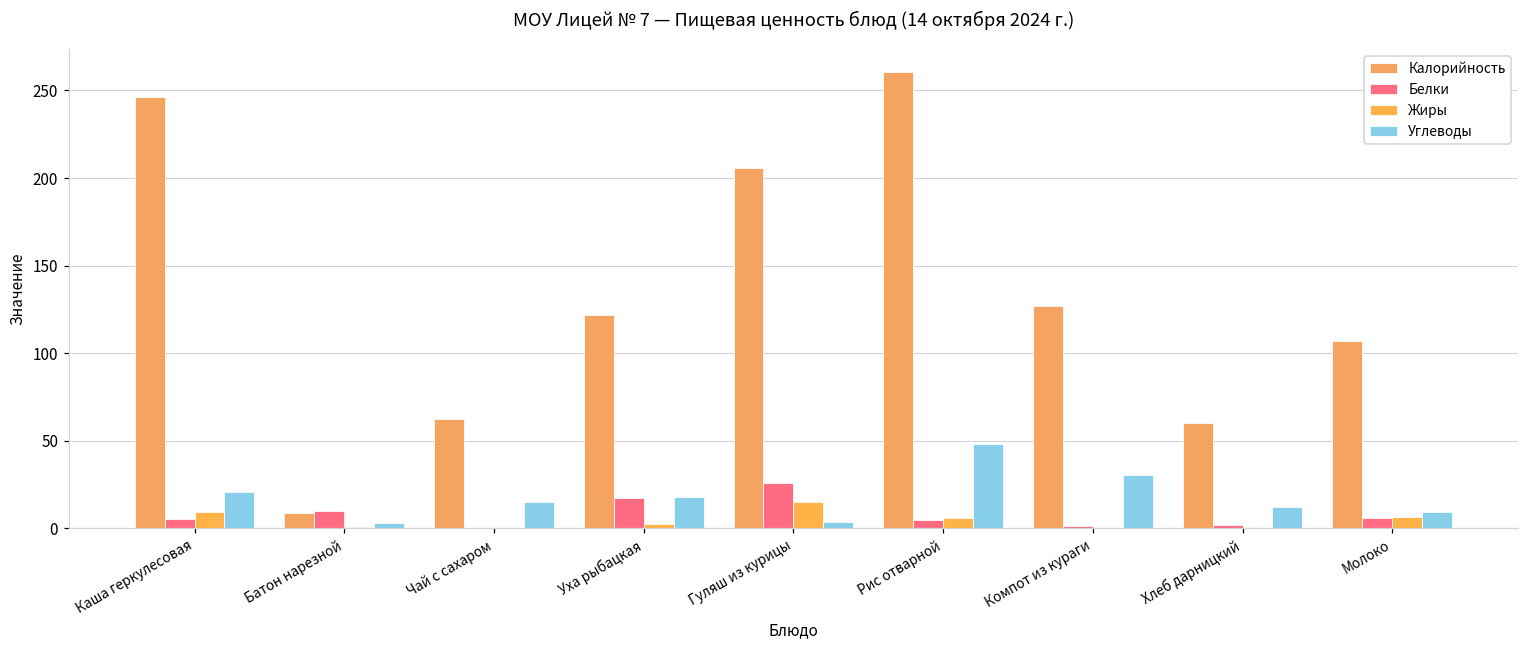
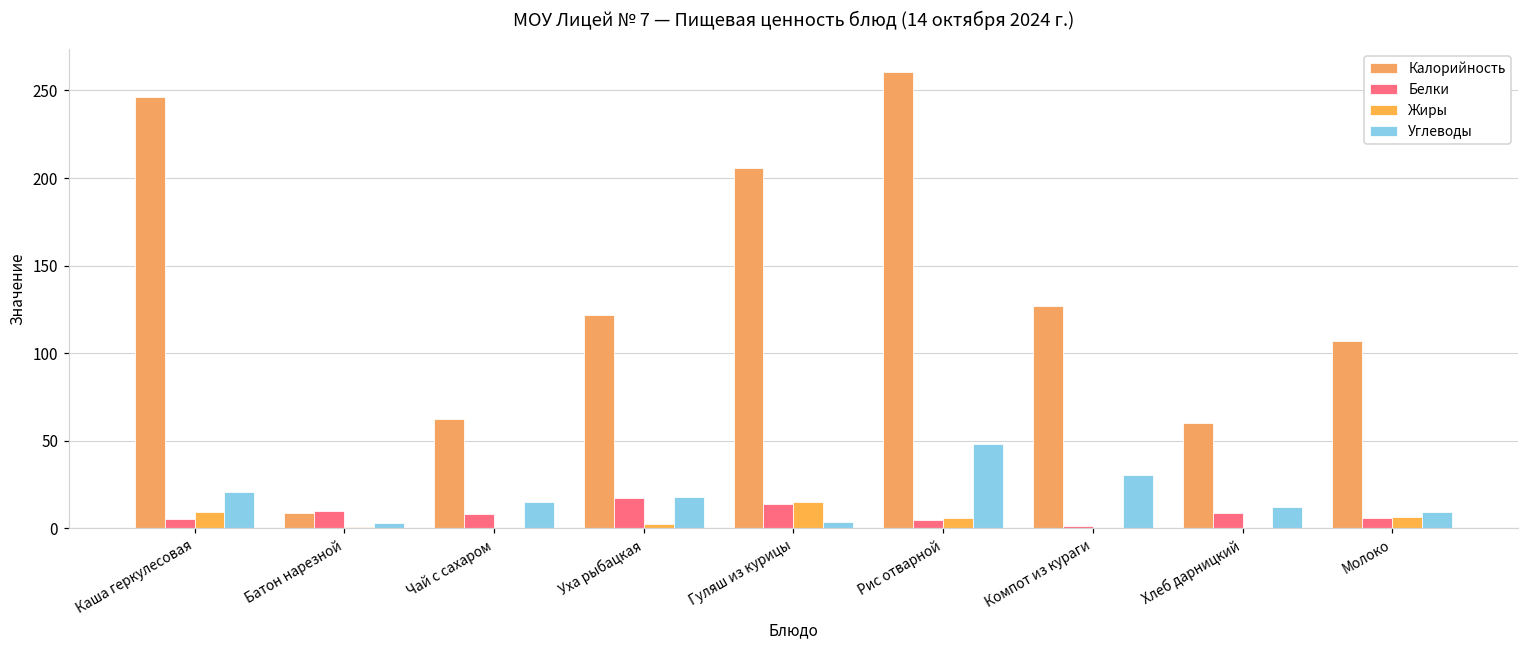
Белки, Чай с сахаром: 0 -> 8
Белки, Гуляш из курицы: 26 -> 14
Белки, Хлеб дарницкий: 2 -> 8
